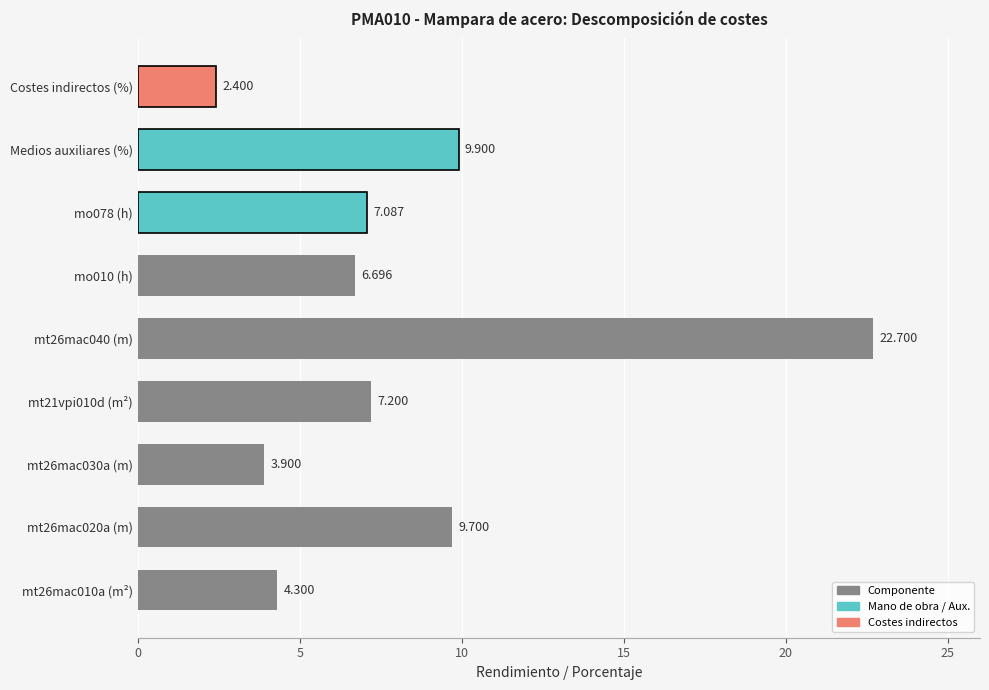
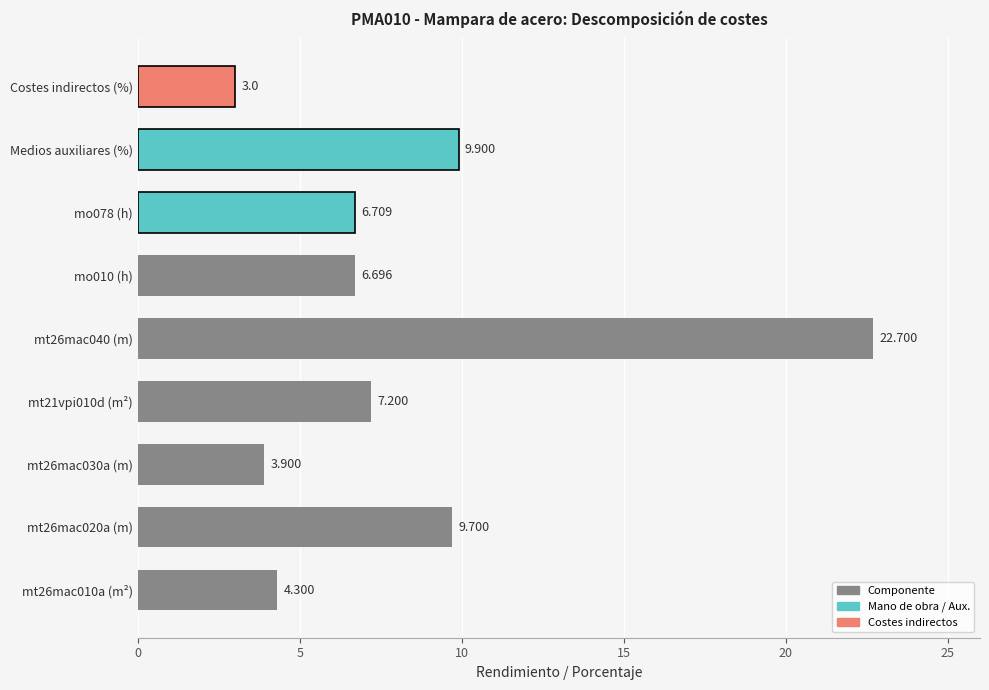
Costes indirectos (%): 2.400 -> 3.0
mo078 (h): 7.087 -> 6.709
